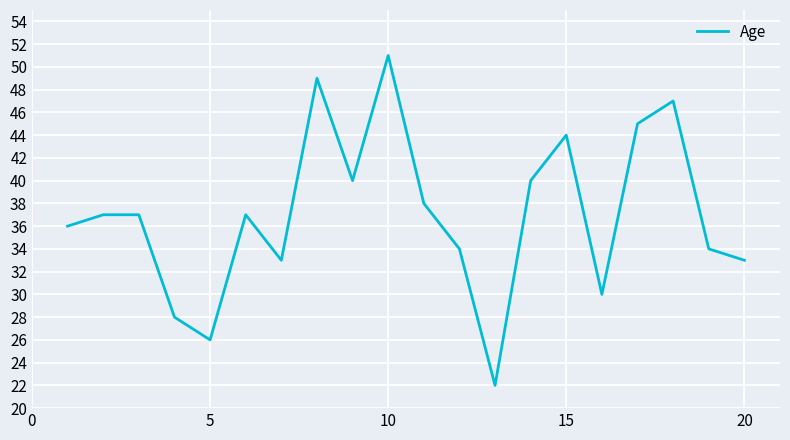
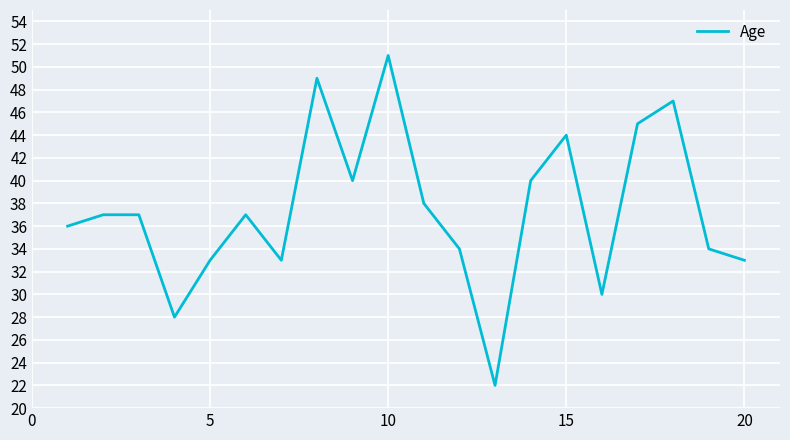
5: 26 -> 33
